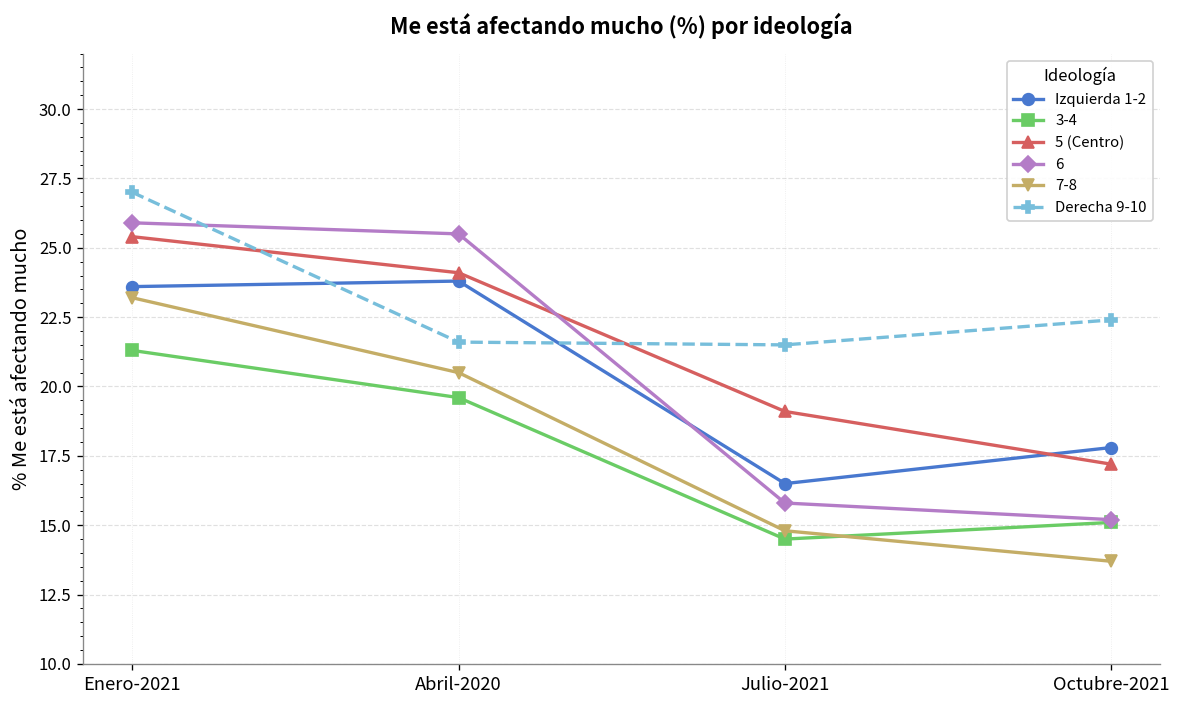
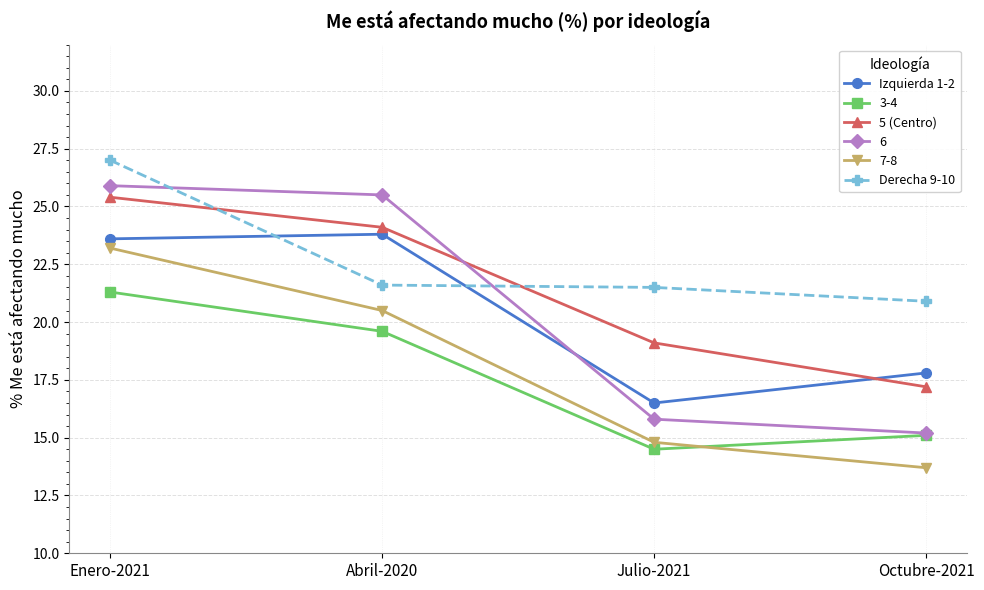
Derecha 9-10, Octubre-2021: 22.4 -> 20.9
